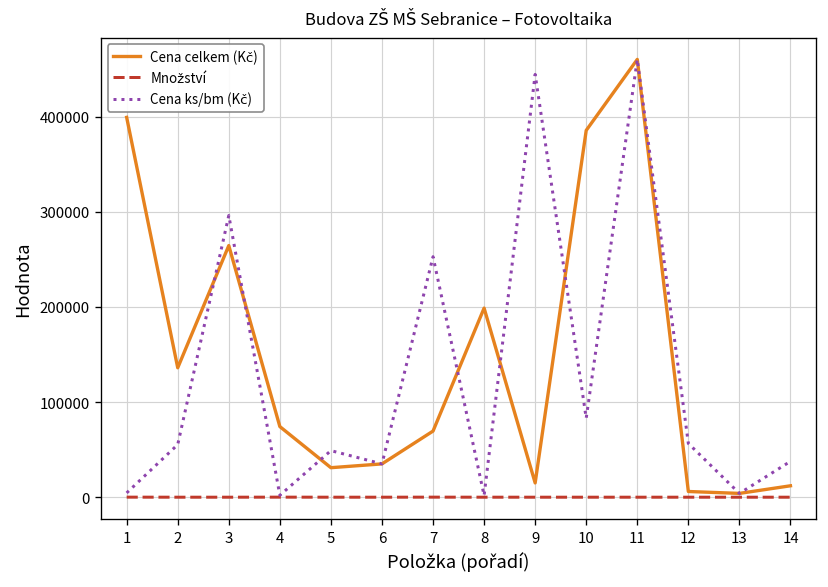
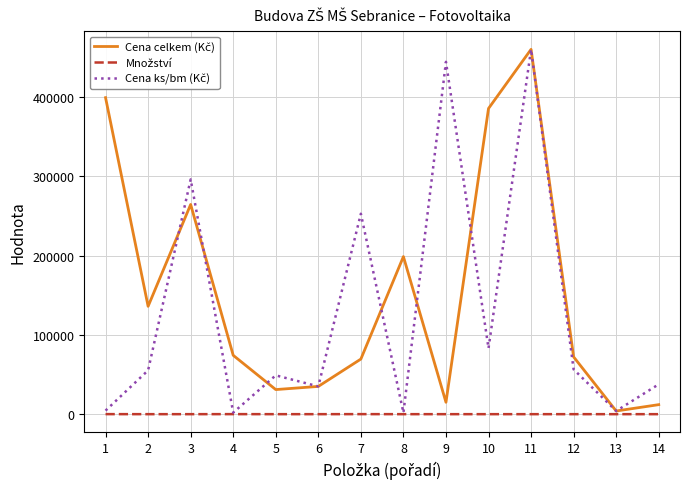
Cena celkem (Kč), 12: 10000 -> 70000
